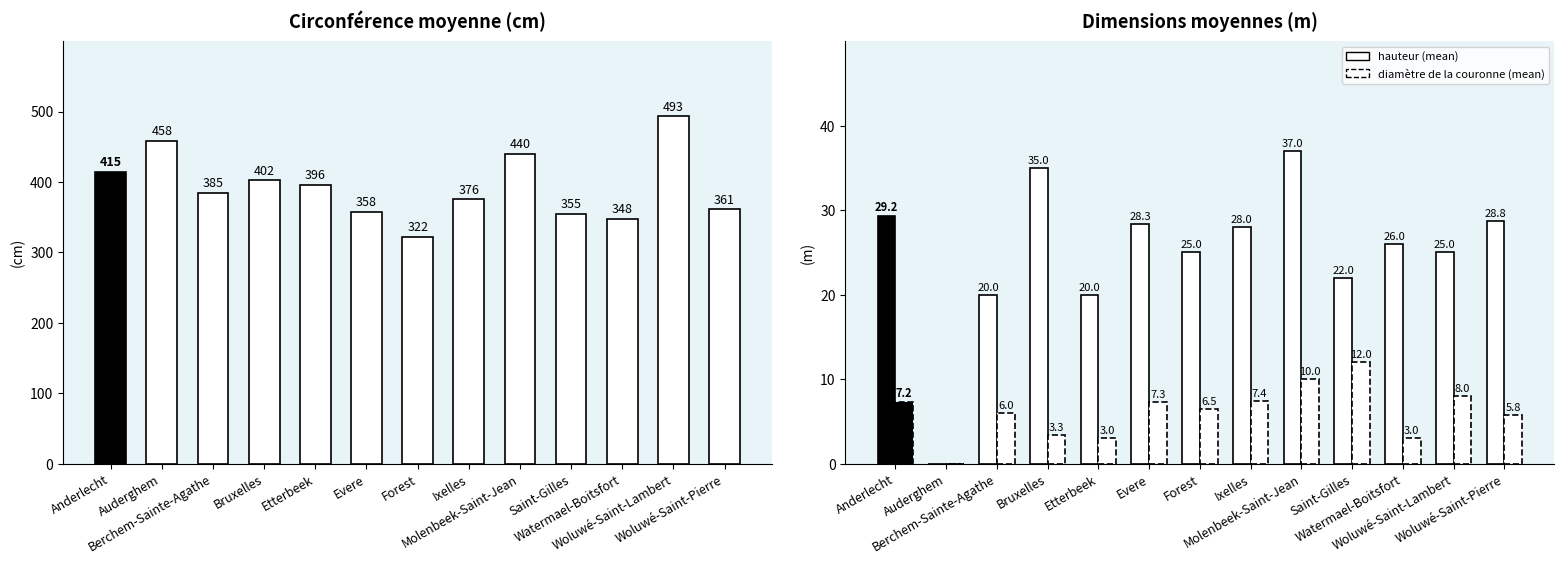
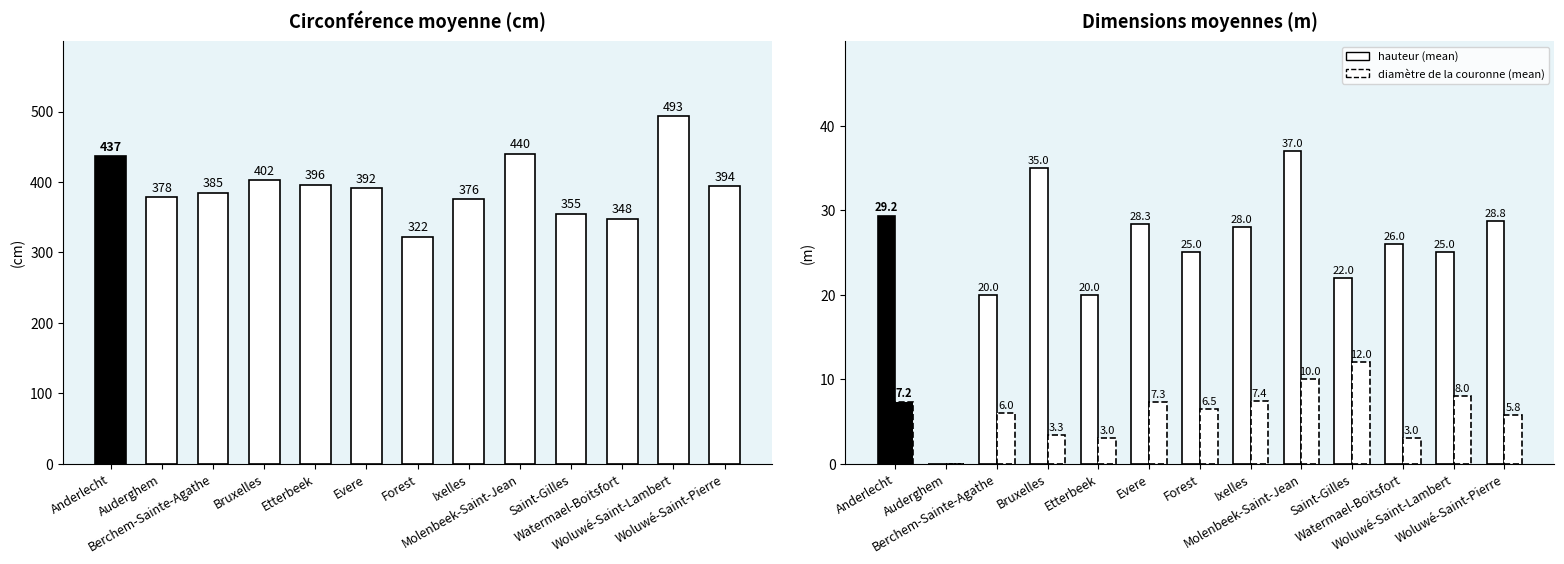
Circonférence moyenne (cm), Anderlecht: 415 -> 437
Circonférence moyenne (cm), Auderghem: 458 -> 378
Circonférence moyenne (cm), Evere: 358 -> 392
Circonférence moyenne (cm), Woluwé-Saint-Pierre: 361 -> 394
